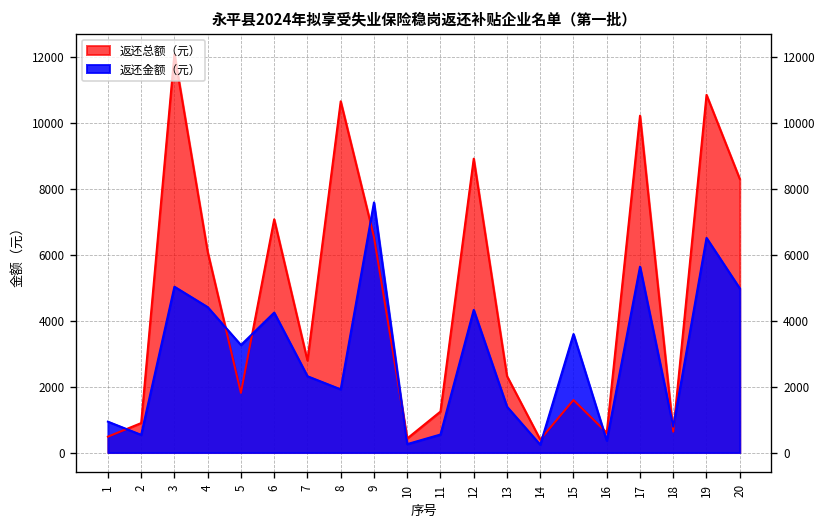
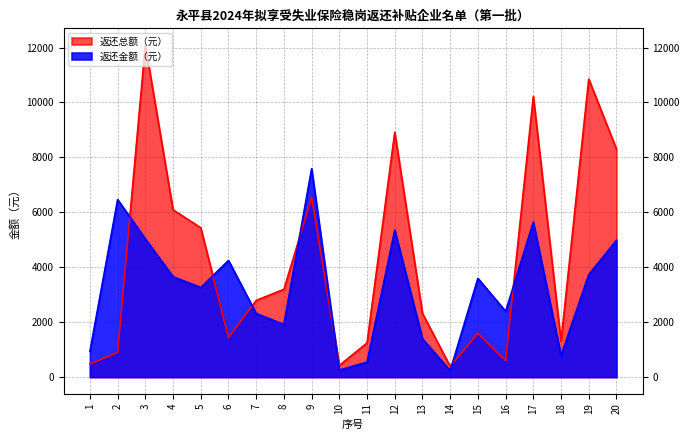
返还金额（元）, 2: 500 -> 6500
返还金额（元）, 4: 4400 -> 3700
返还总额（元）, 5: 1800 -> 5400
返还总额（元）, 6: 7100 -> 1400
返还总额（元）, 8: 10700 -> 3200
返还金额（元）, 12: 4300 -> 5400
返还金额（元）, 16: 400 -> 2400
返还总额（元）, 18: 600 -> 1300
返还金额（元）, 19: 6500 -> 3700
